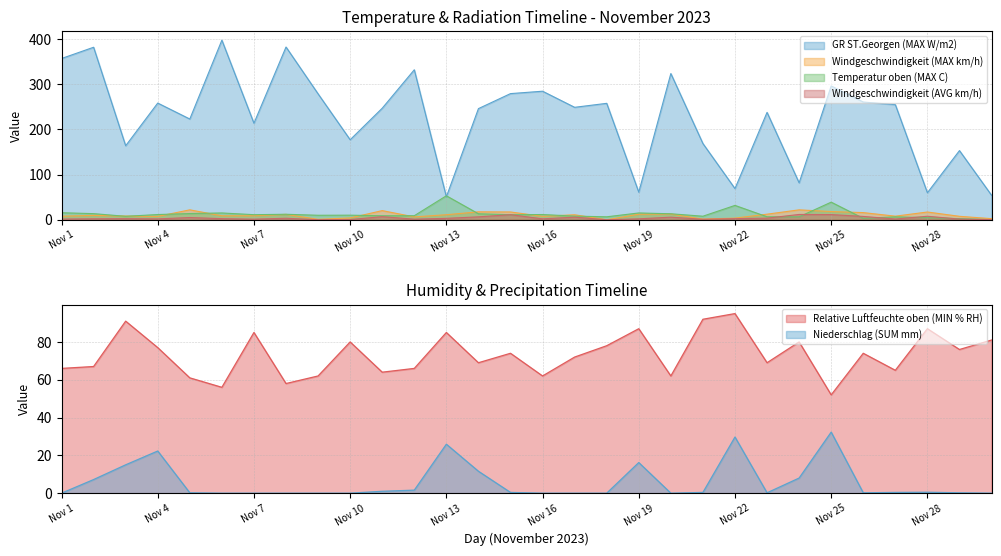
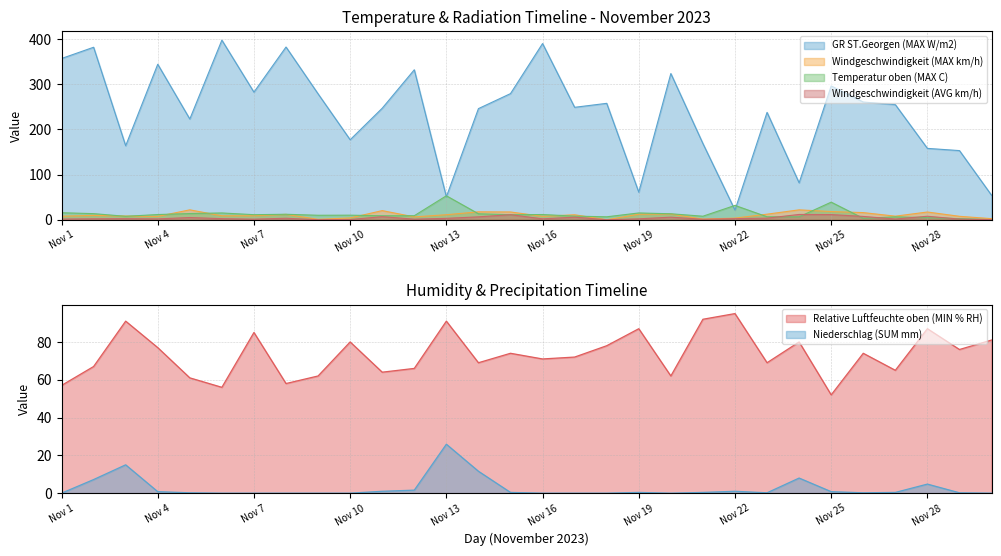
Temperature & Radiation Timeline - November 2023, GR ST.Georgen (MAX W/m2), Nov 4: 260 -> 340
Temperature & Radiation Timeline - November 2023, GR ST.Georgen (MAX W/m2), Nov 7: 210 -> 280
Temperature & Radiation Timeline - November 2023, GR ST.Georgen (MAX W/m2), Nov 16: 280 -> 390
Temperature & Radiation Timeline - November 2023, GR ST.Georgen (MAX W/m2), Nov 22: 70 -> 20
Temperature & Radiation Timeline - November 2023, GR ST.Georgen (MAX W/m2), Nov 28: 60 -> 160
Humidity & Precipitation Timeline, Relative Luftfeuchte oben (MIN % RH), Nov 1: 66 -> 57
Humidity & Precipitation Timeline, Niederschlag (SUM mm), Nov 4: 22 -> 1
Humidity & Precipitation Timeline, Relative Luftfeuchte oben (MIN % RH), Nov 13: 85 -> 91
Humidity & Precipitation Timeline, Relative Luftfeuchte oben (MIN % RH), Nov 16: 62 -> 71
Humidity & Precipitation Timeline, Niederschlag (SUM mm), Nov 19: 16 -> 0
Humidity & Precipitation Timeline, Niederschlag (SUM mm), Nov 22: 30 -> 1
Humidity & Precipitation Timeline, Niederschlag (SUM mm), Nov 25: 32 -> 1
Humidity & Precipitation Timeline, Niederschlag (SUM mm), Nov 28: 1 -> 5
